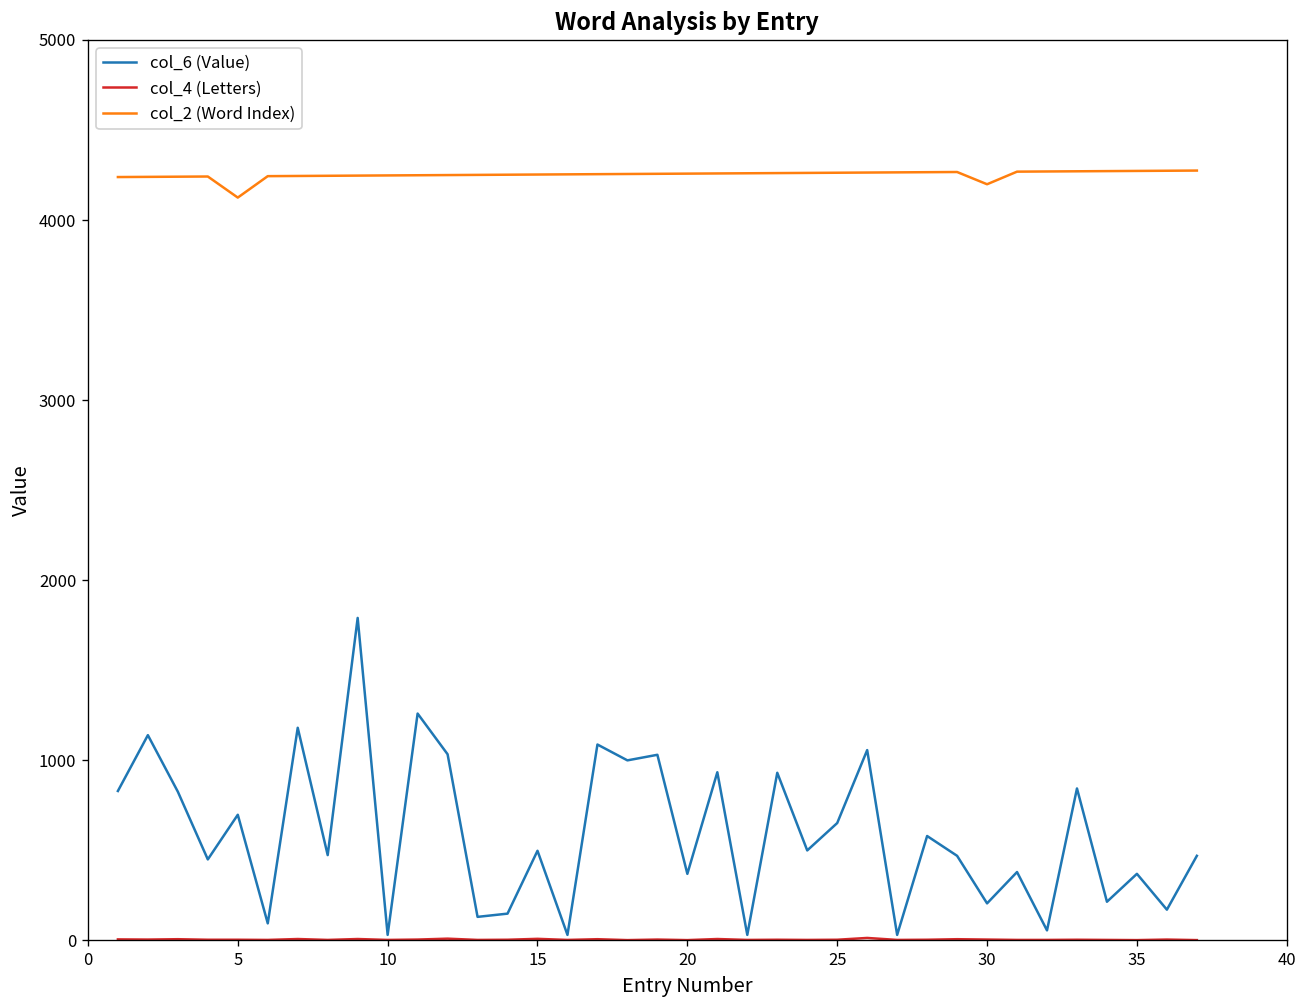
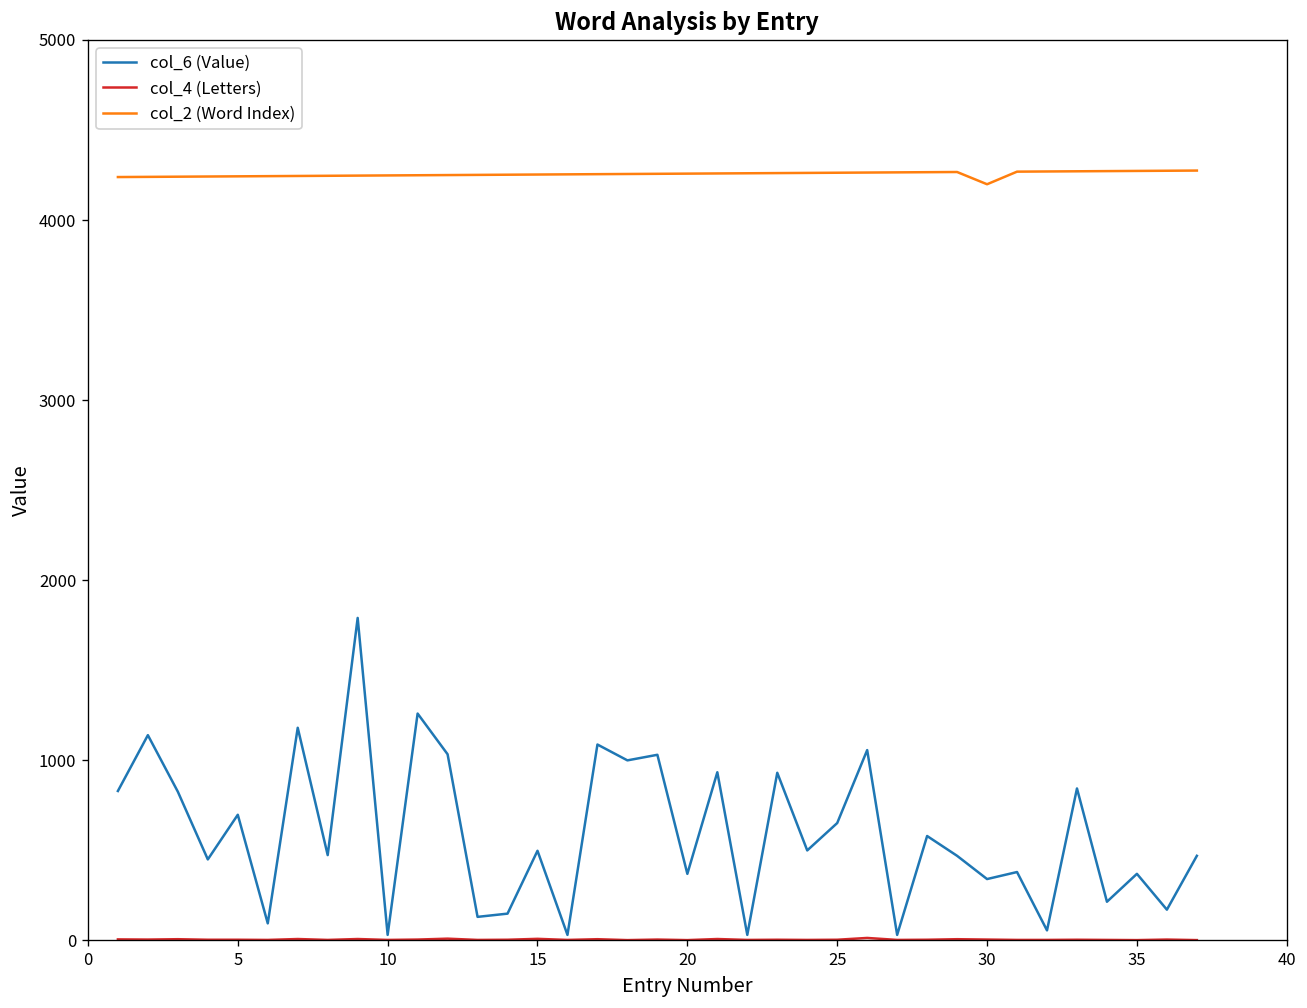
col_2 (Word Index), 5: 4130 -> 4240
col_6 (Value), 30: 210 -> 340
